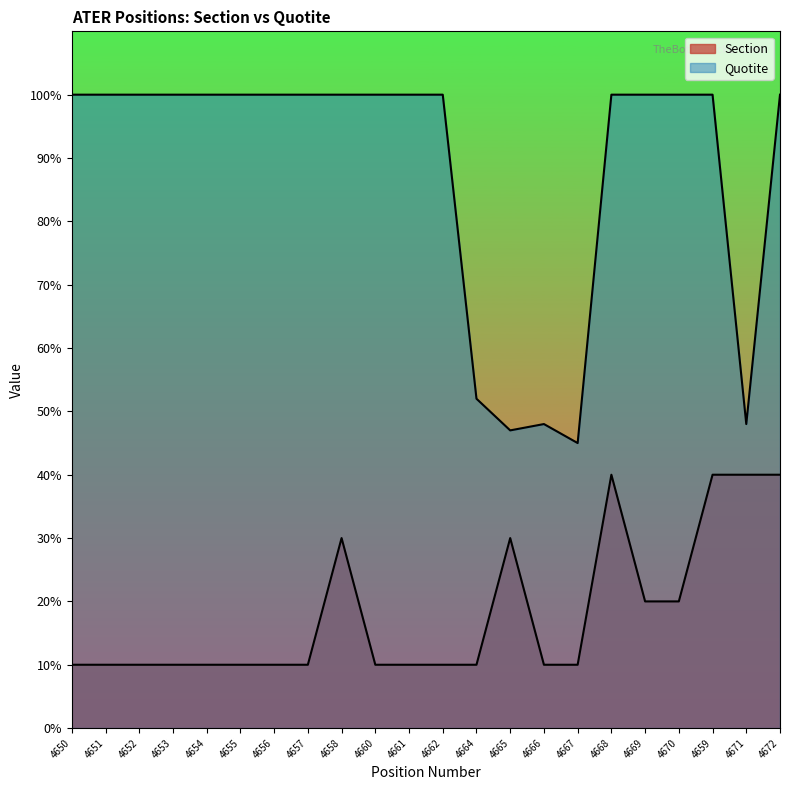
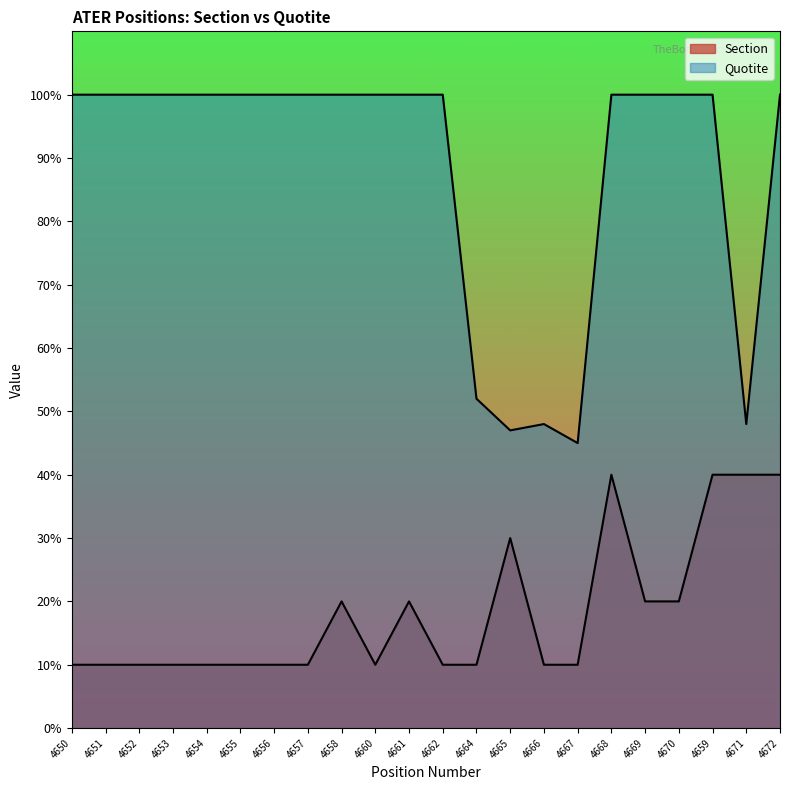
Section, 4658: 30% -> 20%
Section, 4661: 10% -> 20%
